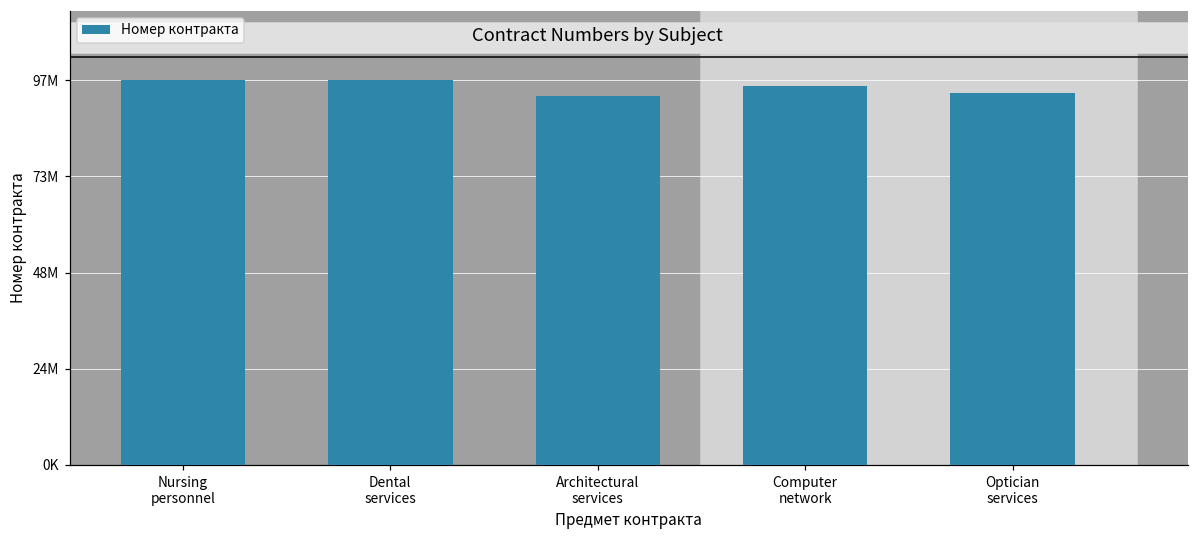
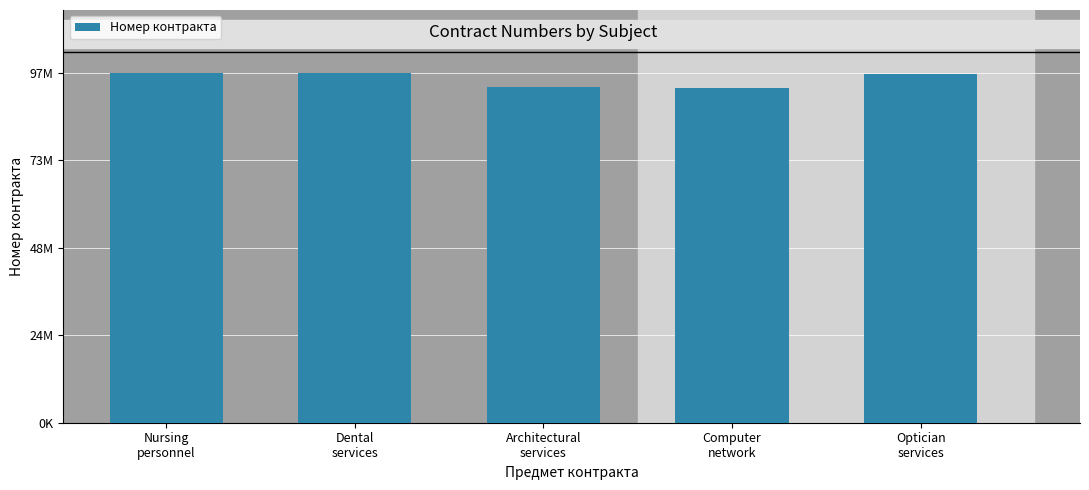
Computer network: 96000000 -> 93000000
Optician services: 94000000 -> 97000000
